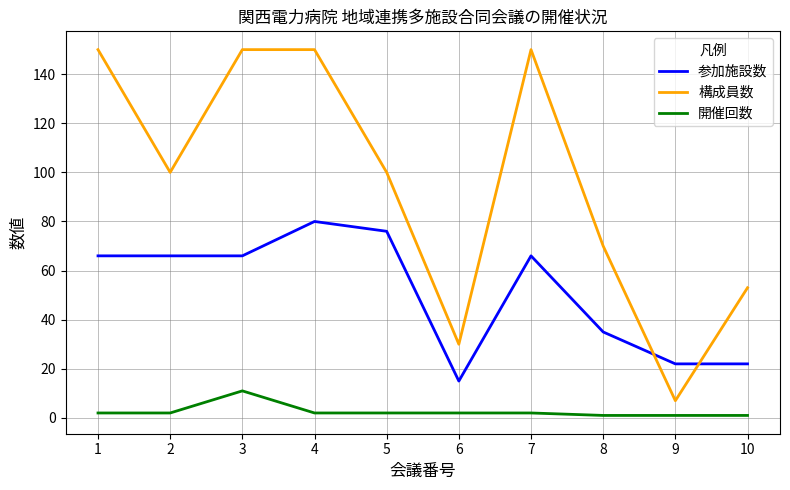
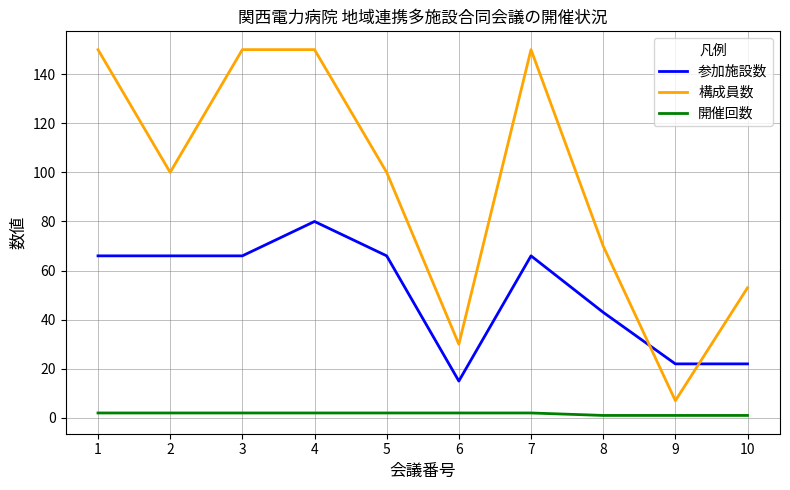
開催回数, 3: 11 -> 2
参加施設数, 5: 76 -> 66
参加施設数, 8: 35 -> 43
